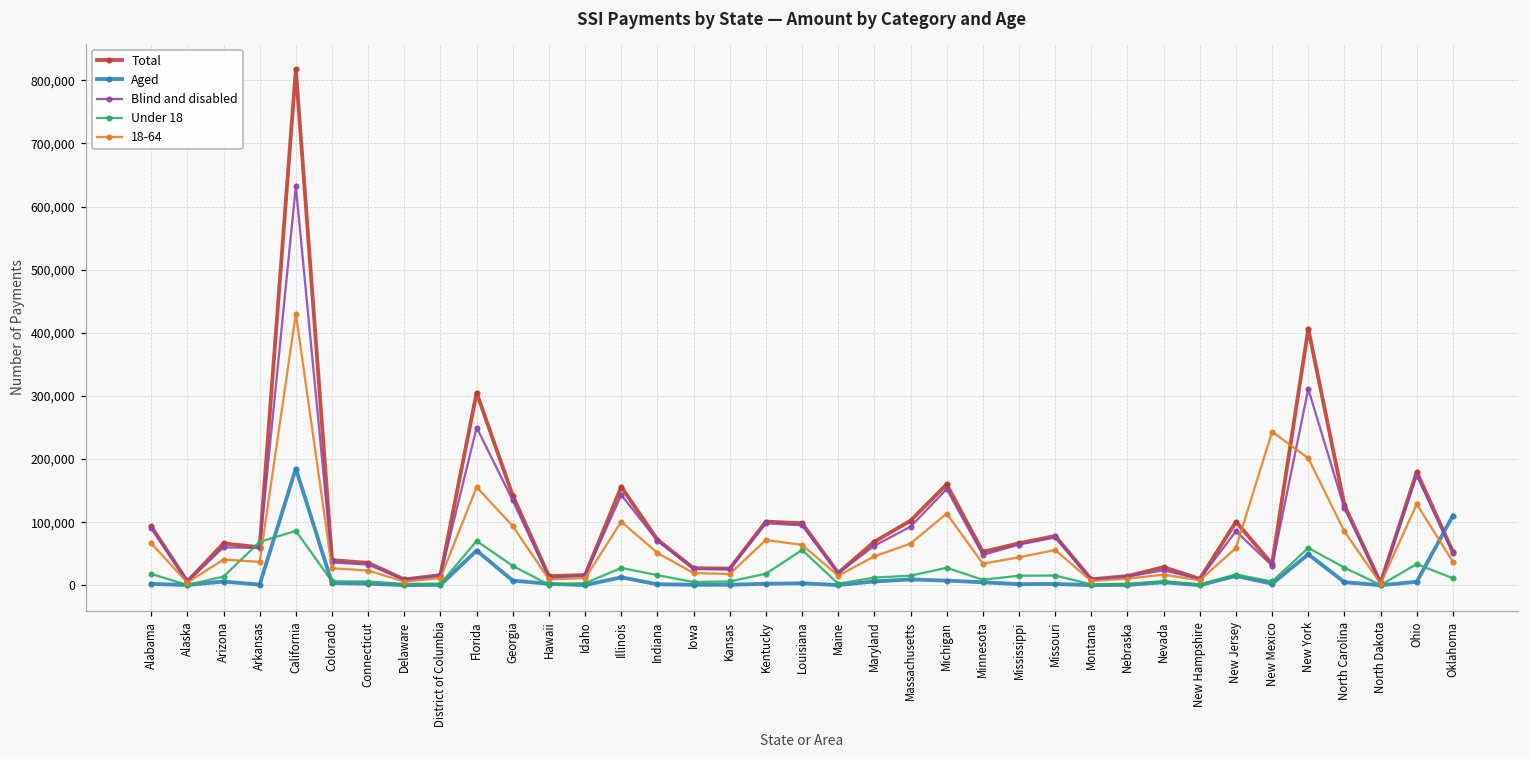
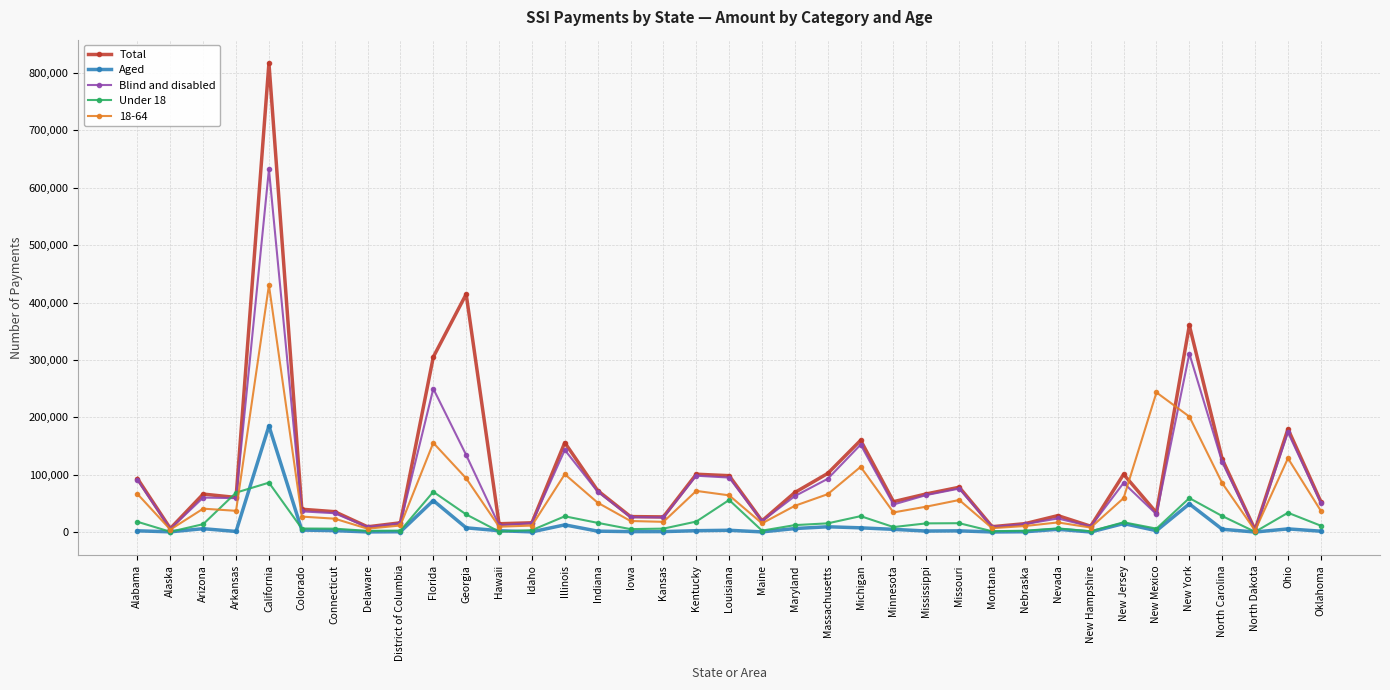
Total, Georgia: 140,000 -> 410,000
Total, New York: 410,000 -> 360,000
Aged, Oklahoma: 110,000 -> 0
